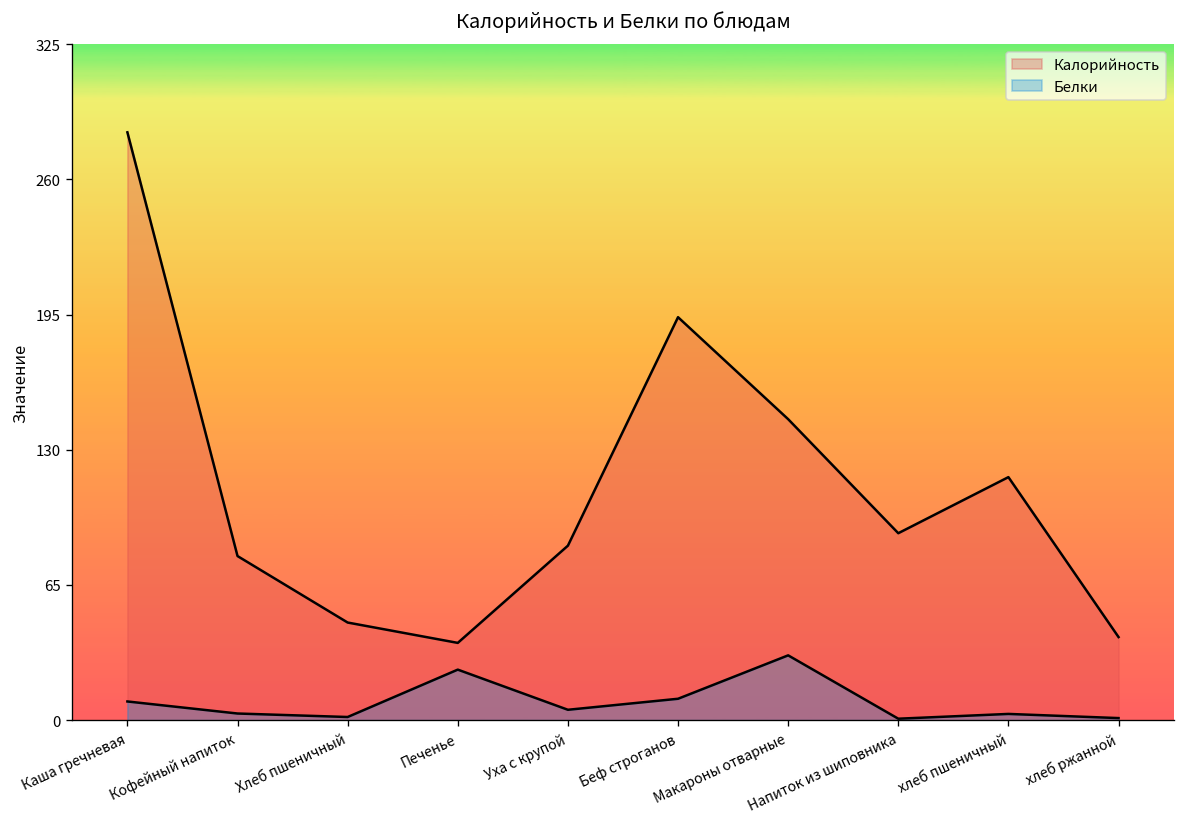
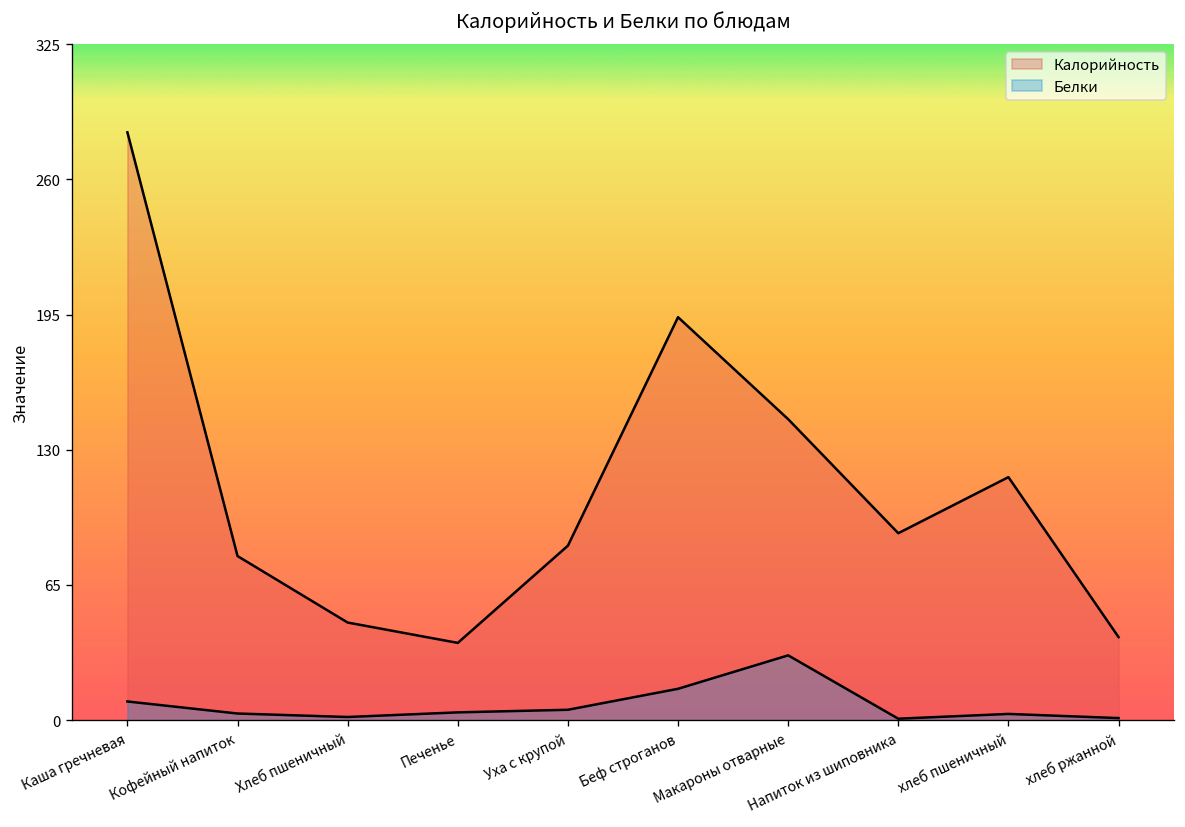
Белки, Печенье: 24 -> 4
Белки, Беф строганов: 10 -> 15
